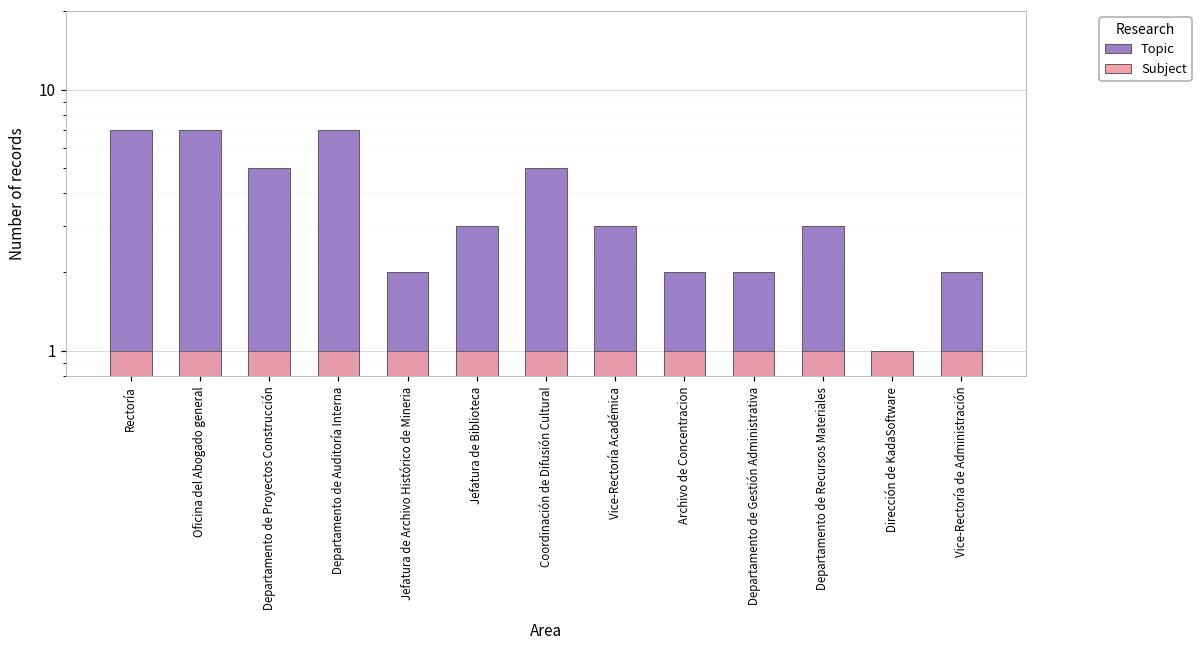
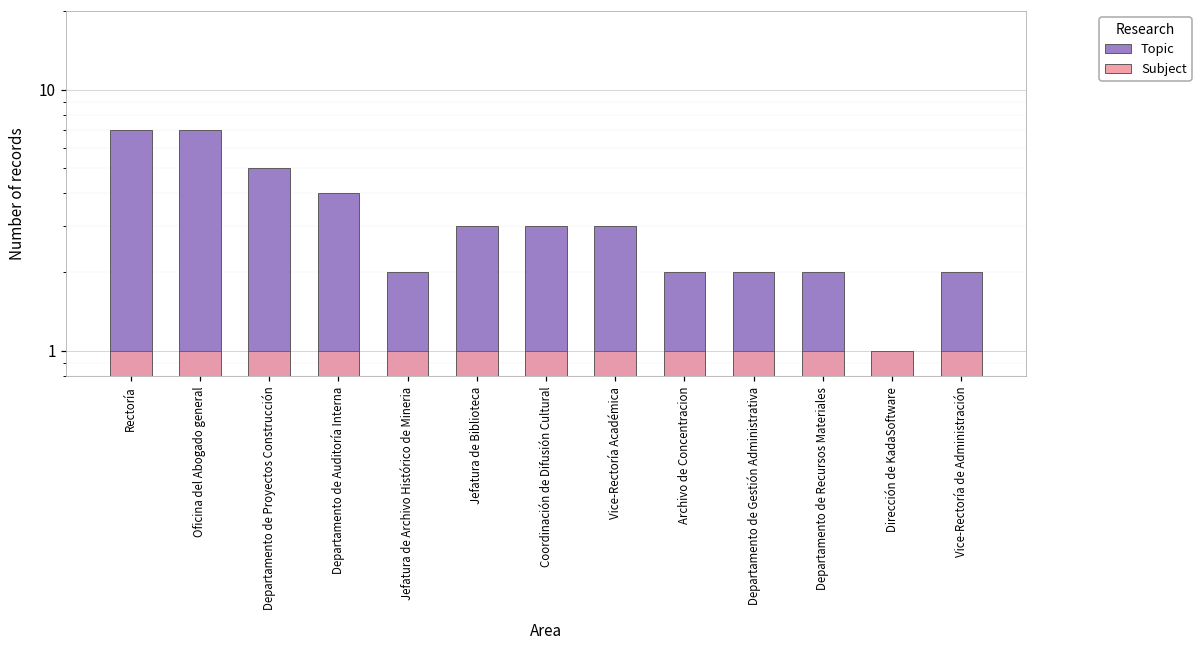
Topic, Departamento de Auditoría Interna: 7 -> 4
Topic, Coordinación de Difusión Cultural: 5 -> 3
Topic, Departamento de Recursos Materiales: 3 -> 2
